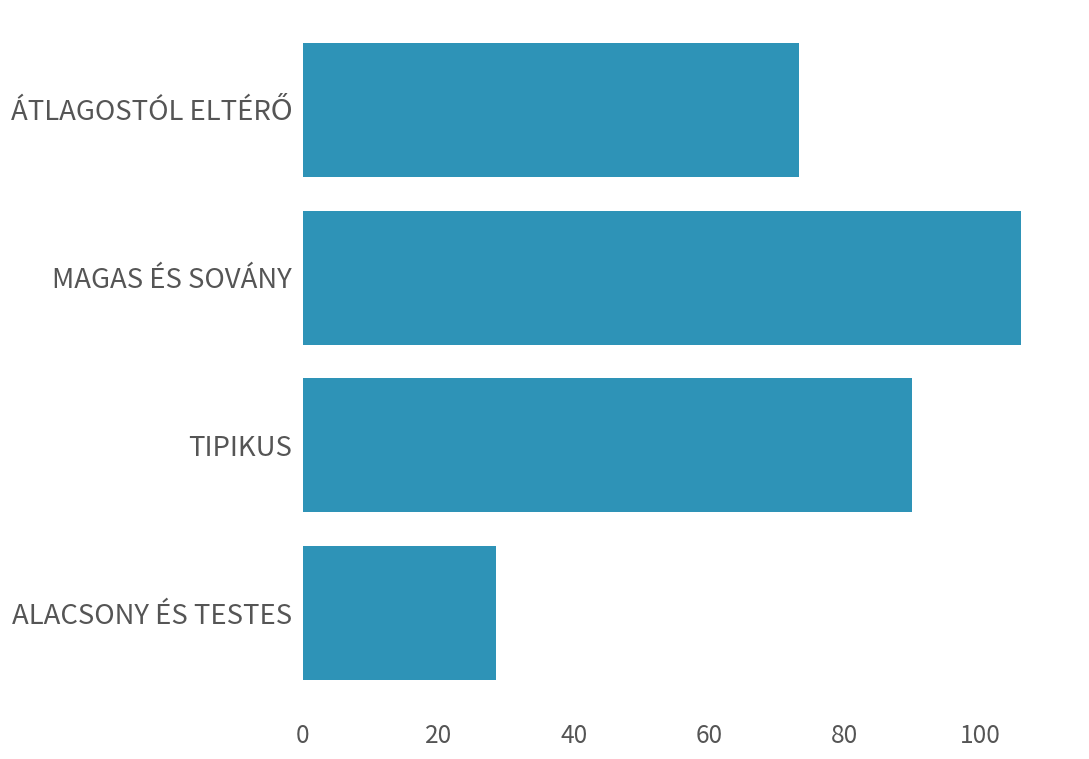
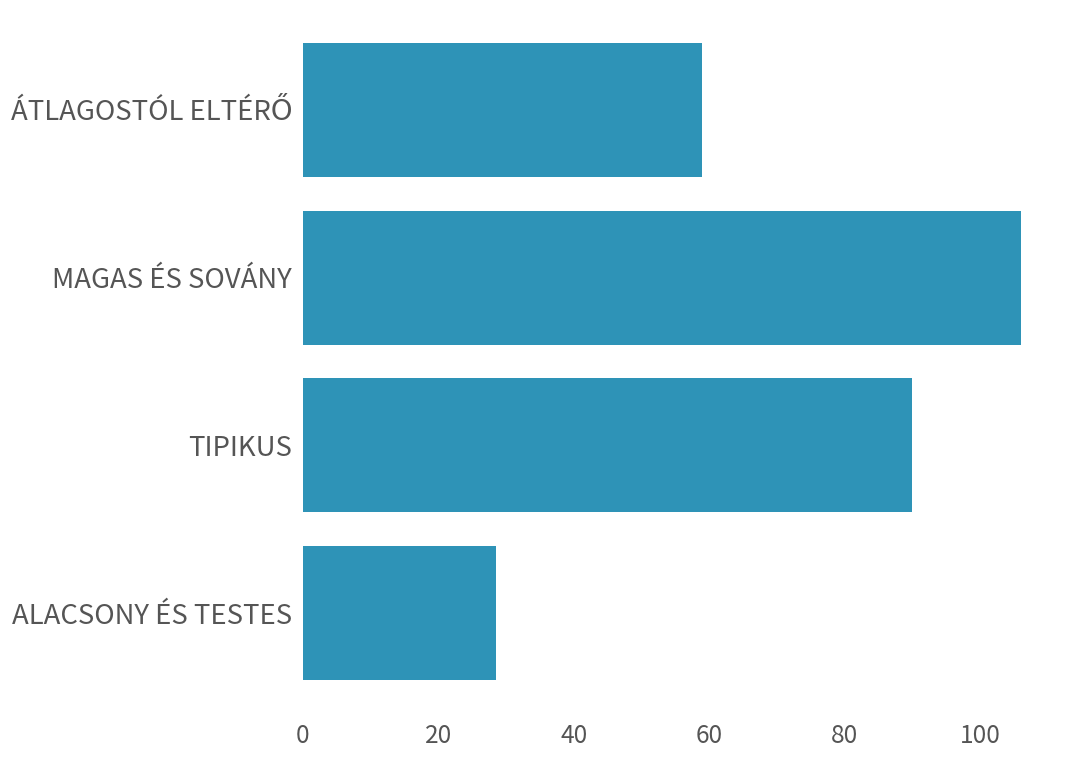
ÁTLAGOSTÓL ELTÉRŐ: 73 -> 59
